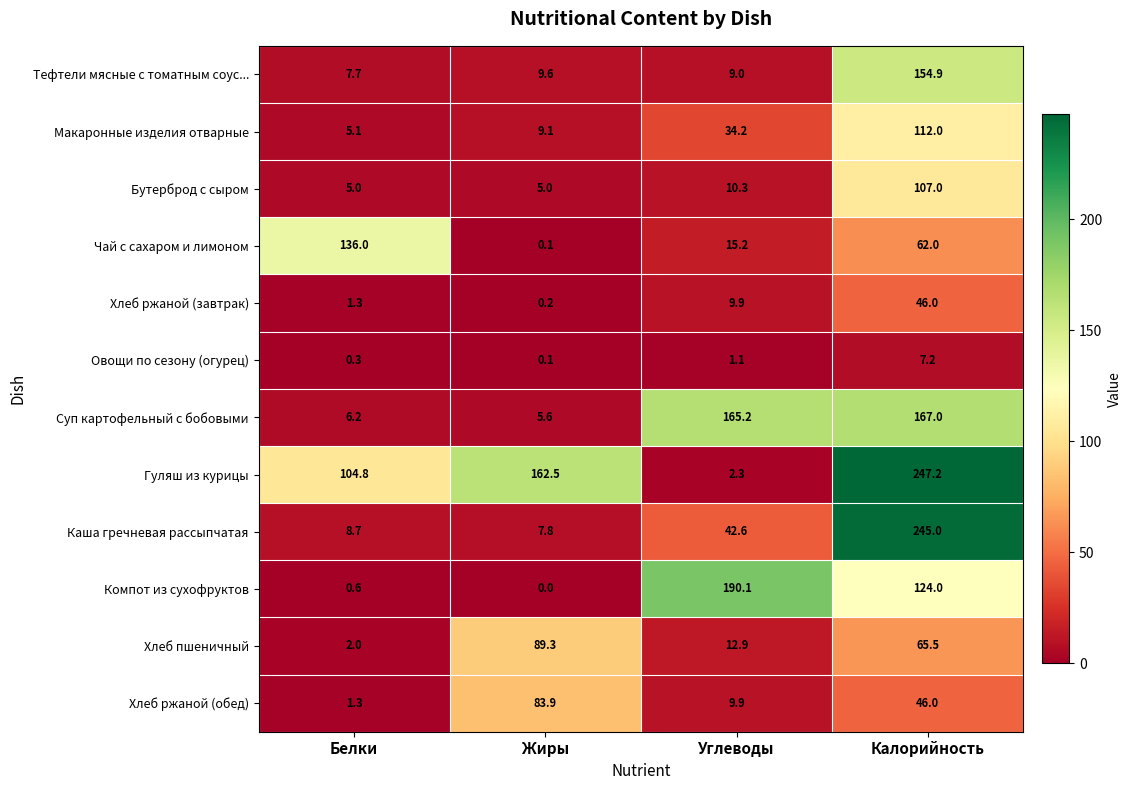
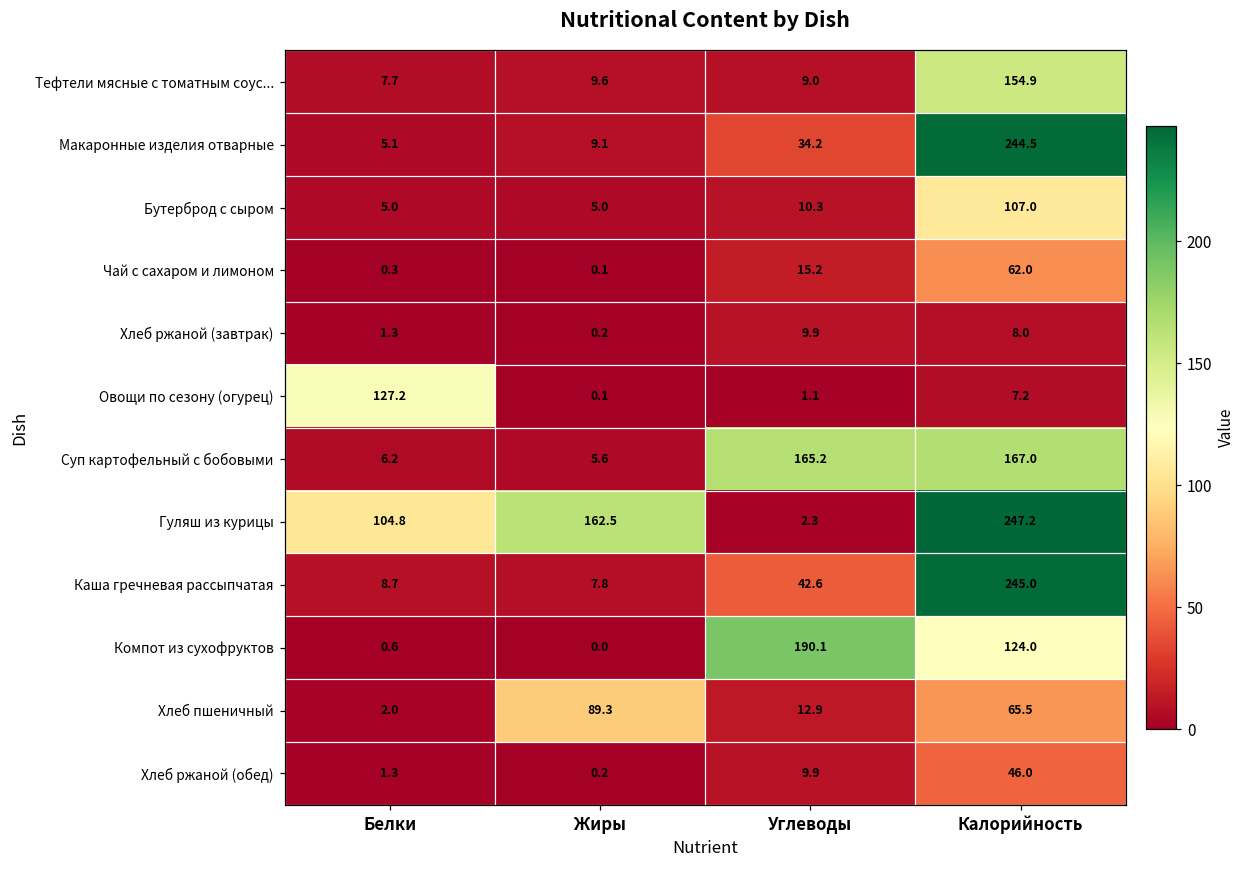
Макаронные изделия отварные, Калорийность: 112.0 -> 244.5
Чай с сахаром и лимоном, Белки: 136.0 -> 0.3
Хлеб ржаной (завтрак), Калорийность: 46.0 -> 8.0
Овощи по сезону (огурец), Белки: 0.3 -> 127.2
Хлеб ржаной (обед), Жиры: 83.9 -> 0.2
